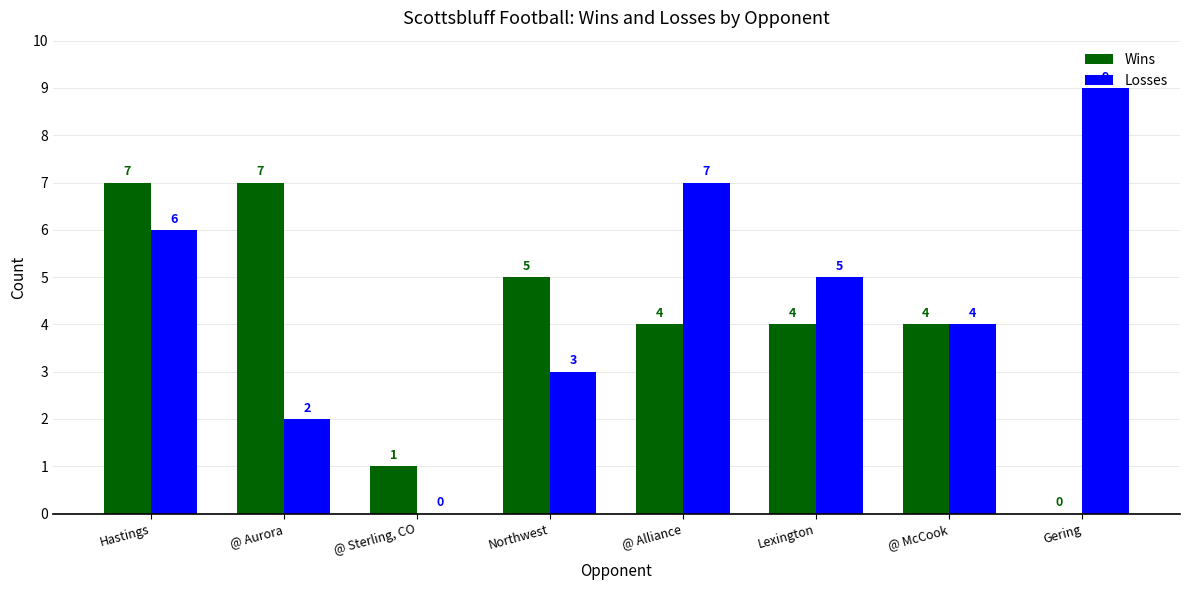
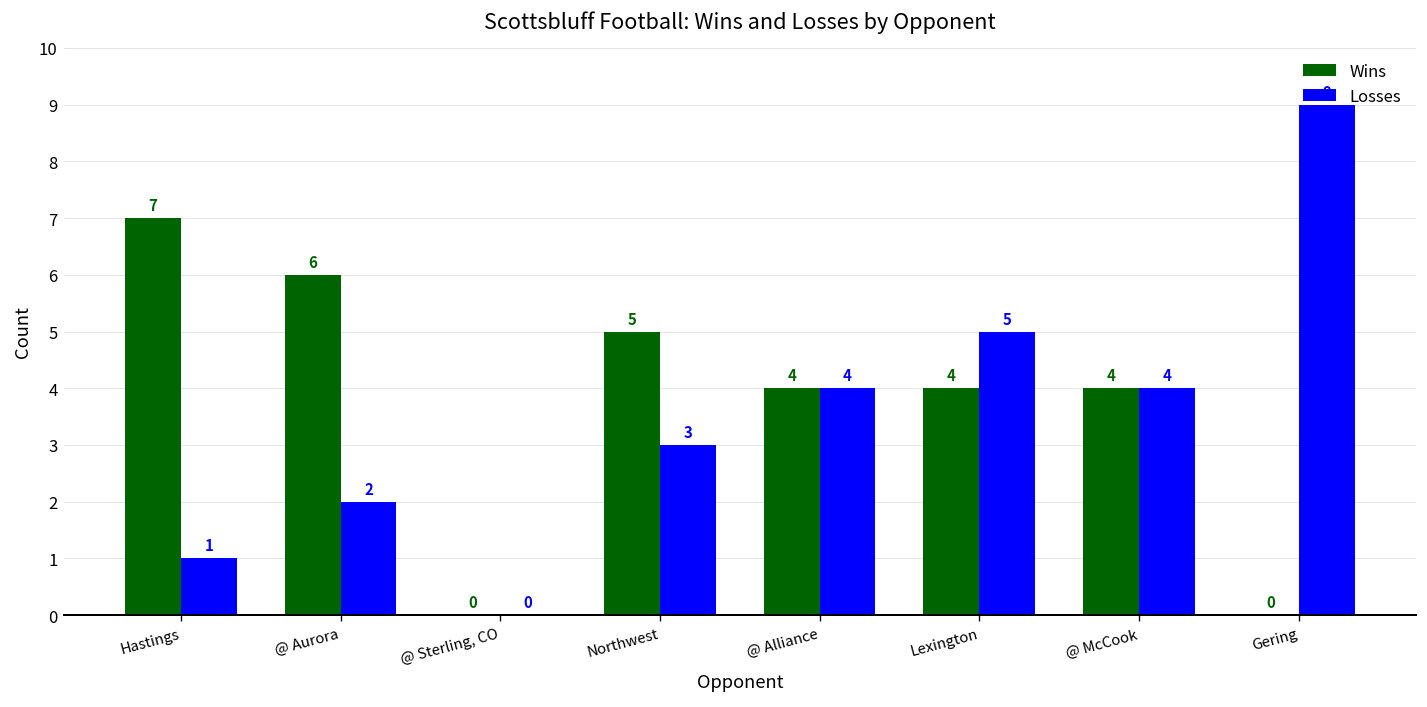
Losses, Hastings: 6 -> 1
Wins, @ Aurora: 7 -> 6
Wins, @ Sterling, CO: 1 -> 0
Losses, @ Alliance: 7 -> 4
